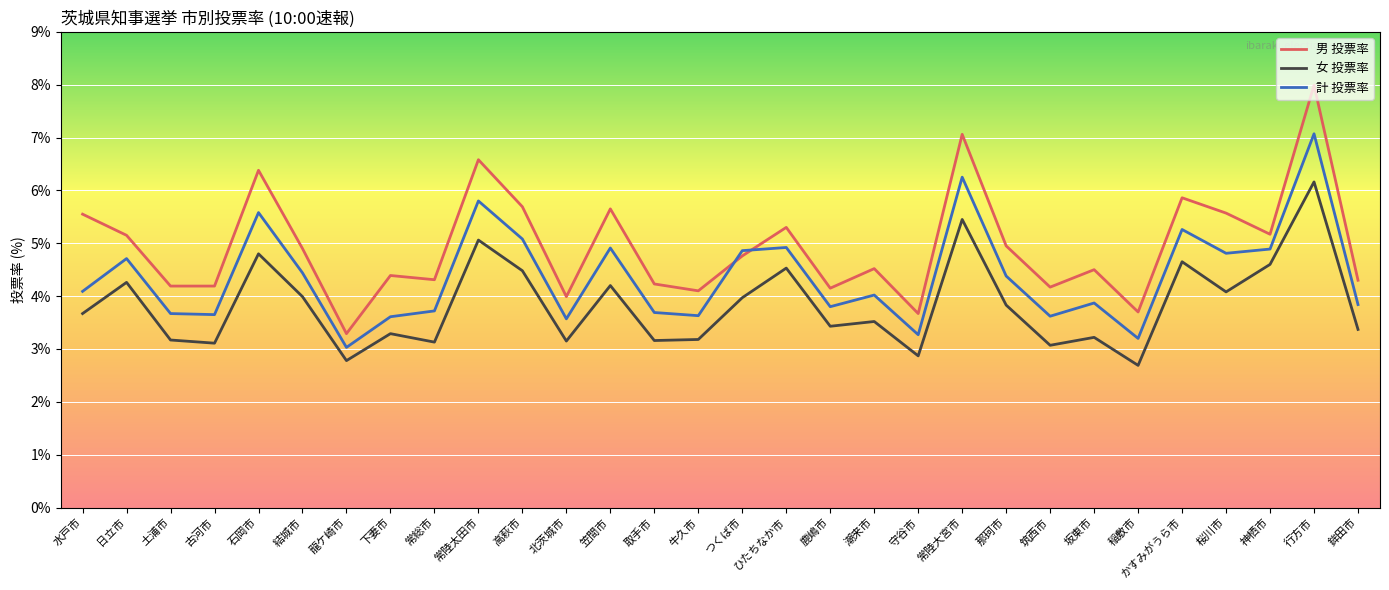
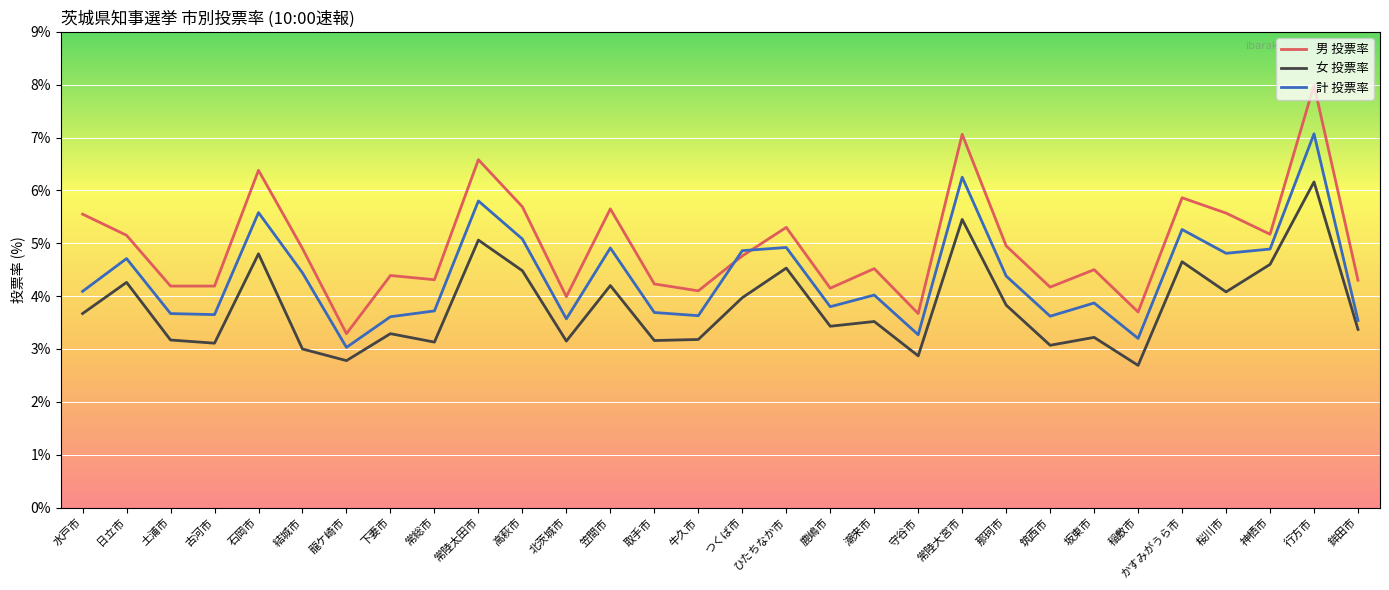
女 投票率, 結城市: 4.0% -> 3.0%
計 投票率, 鉾田市: 3.8% -> 3.5%
